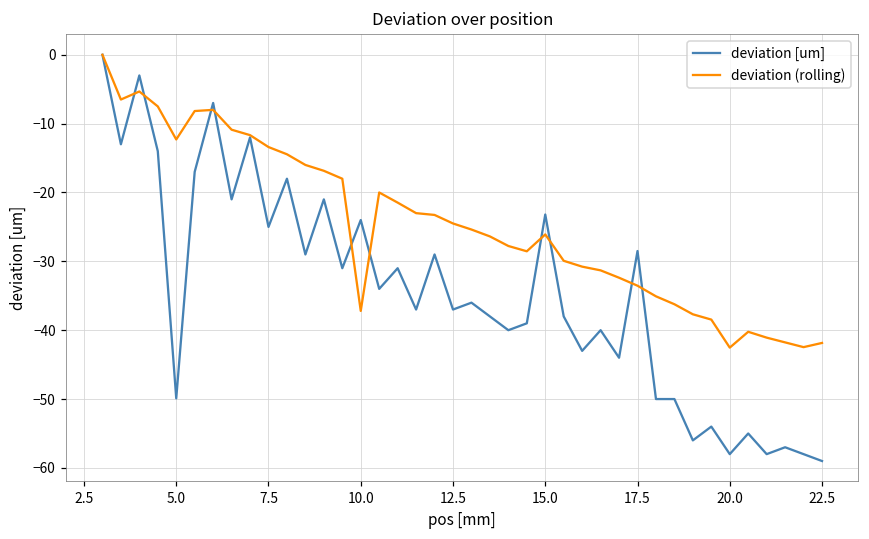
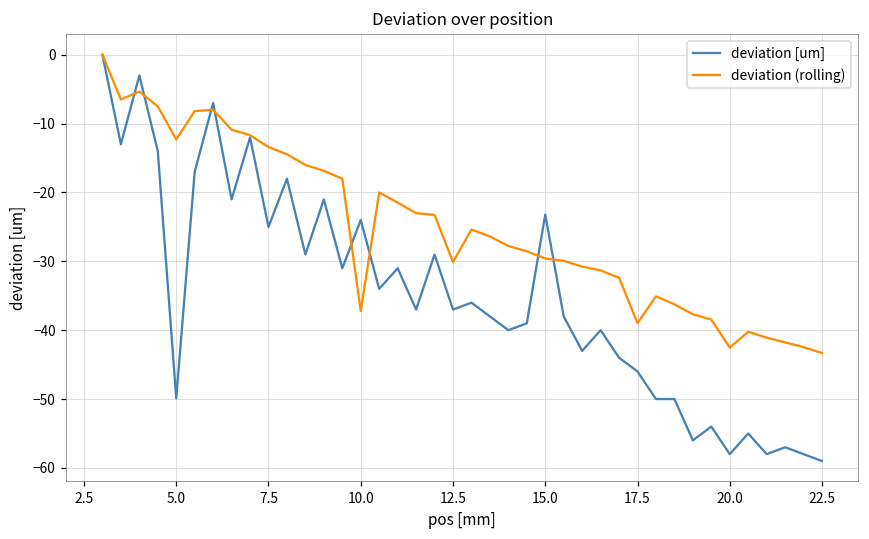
deviation (rolling), 12.5: -25 -> -30
deviation (rolling), 15.0: -26 -> -30
deviation [um], 17.5: -29 -> -46
deviation (rolling), 17.5: -34 -> -39
deviation (rolling), 22.5: -42 -> -43
